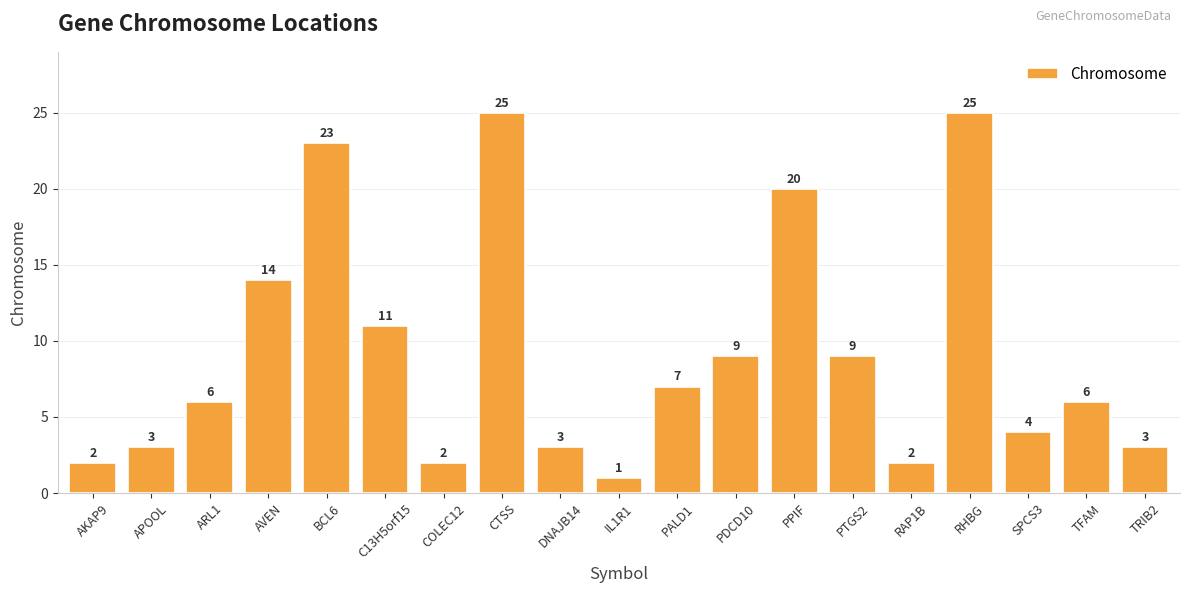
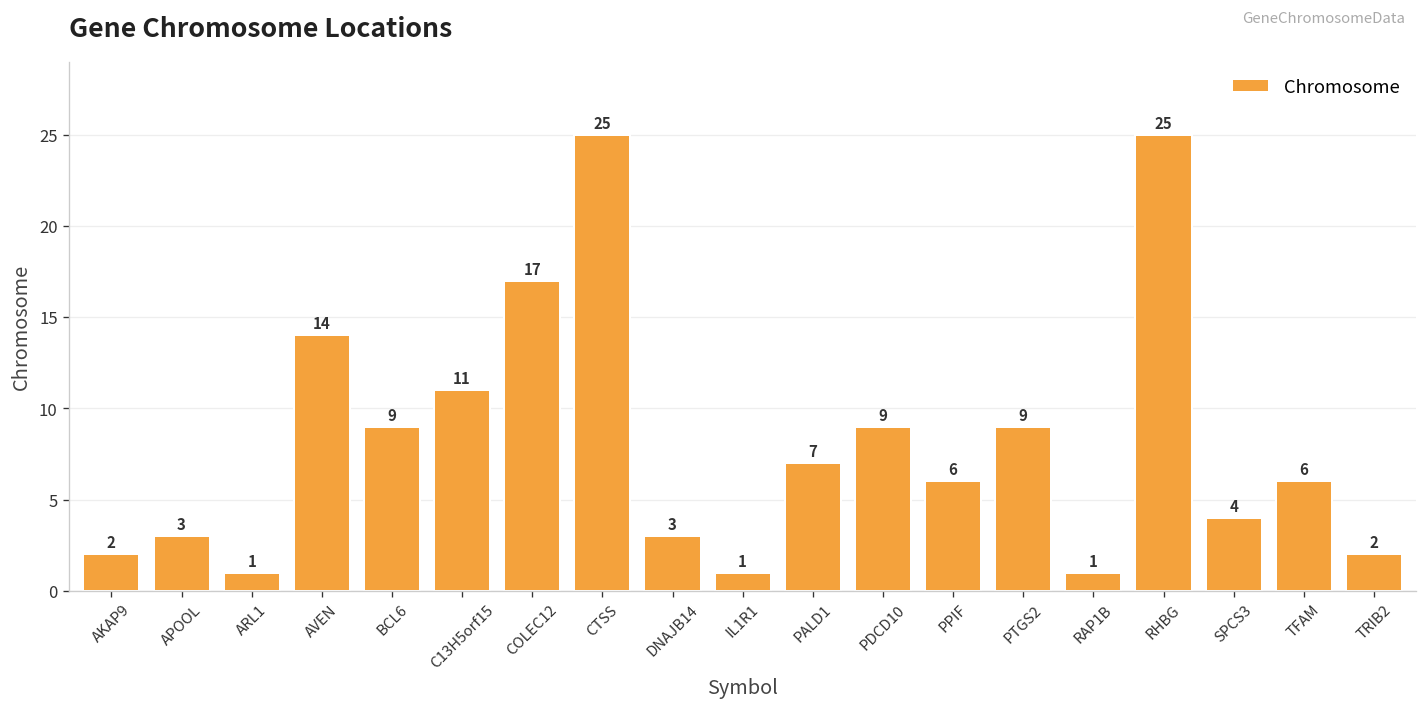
ARL1: 6 -> 1
BCL6: 23 -> 9
COLEC12: 2 -> 17
PPIF: 20 -> 6
RAP1B: 2 -> 1
TRIB2: 3 -> 2
